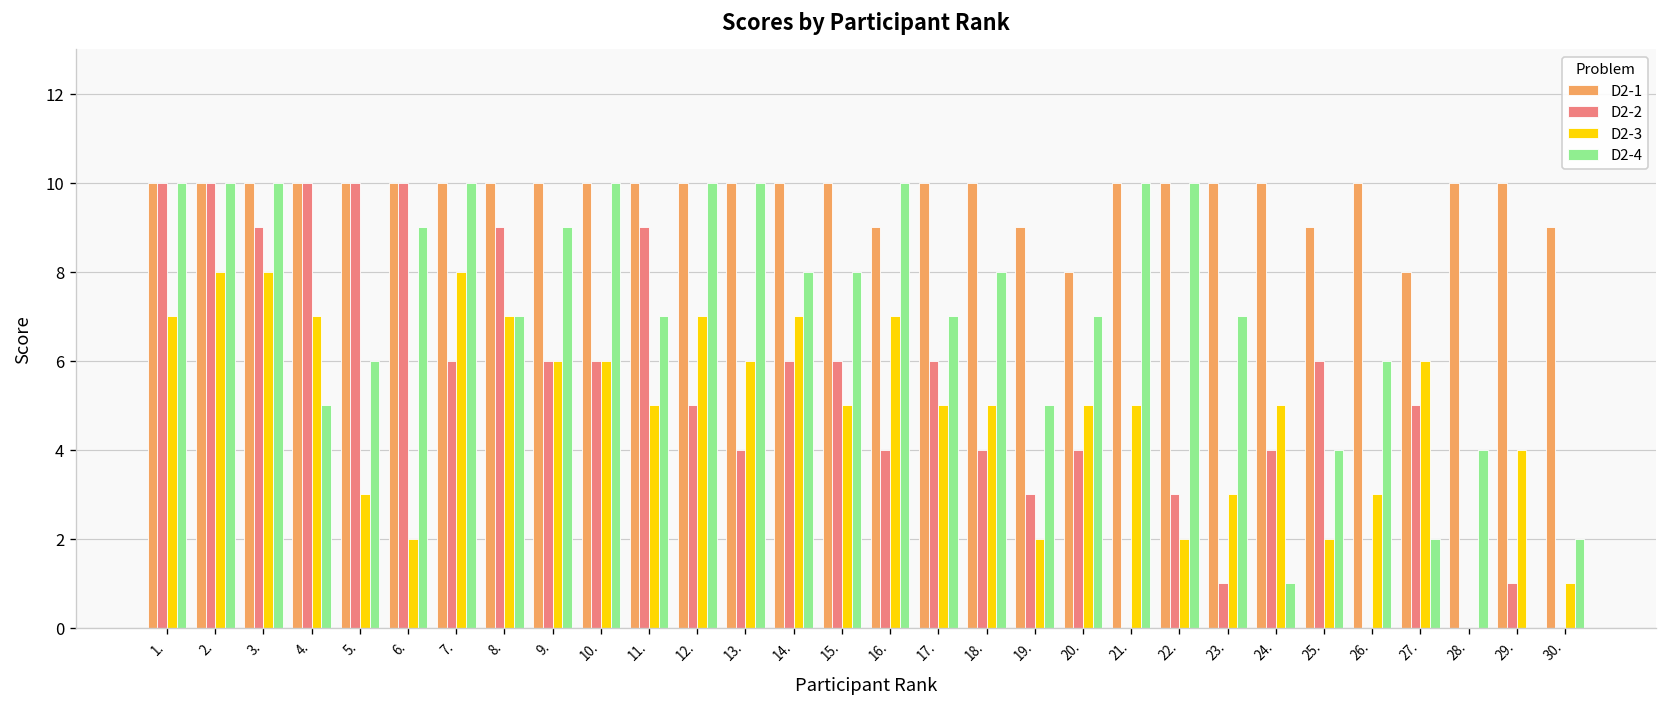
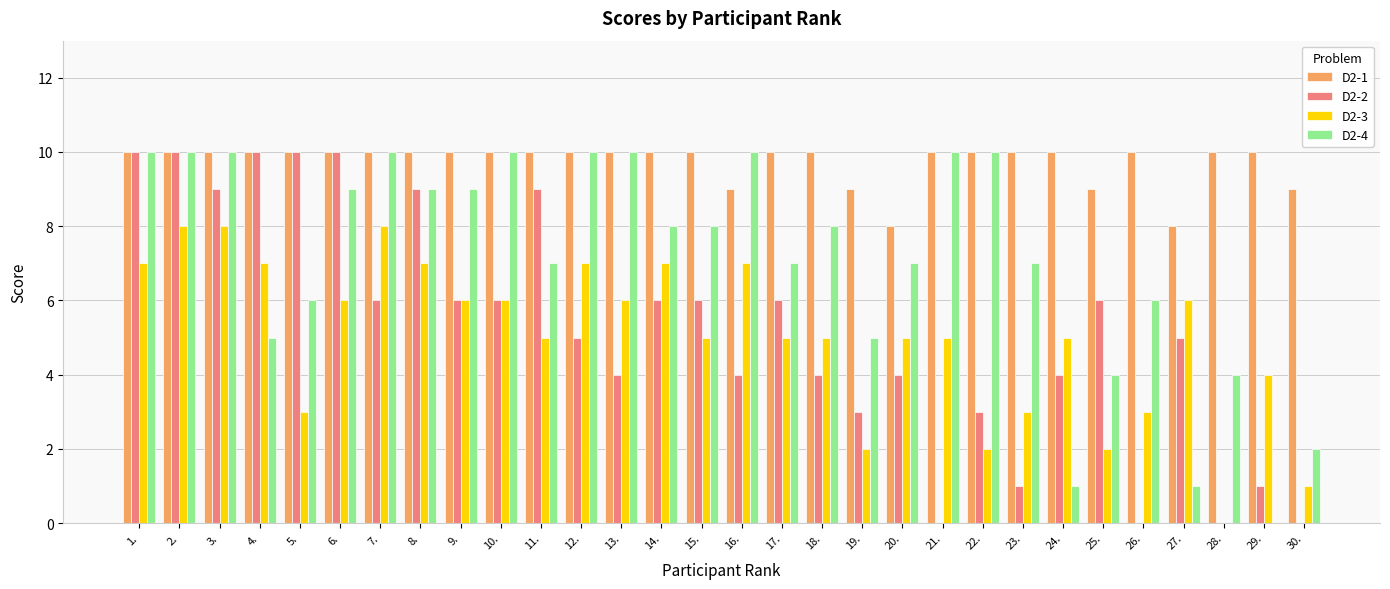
D2-3, 6.: 2 -> 6
D2-4, 8.: 7 -> 9
D2-4, 27.: 2 -> 1
